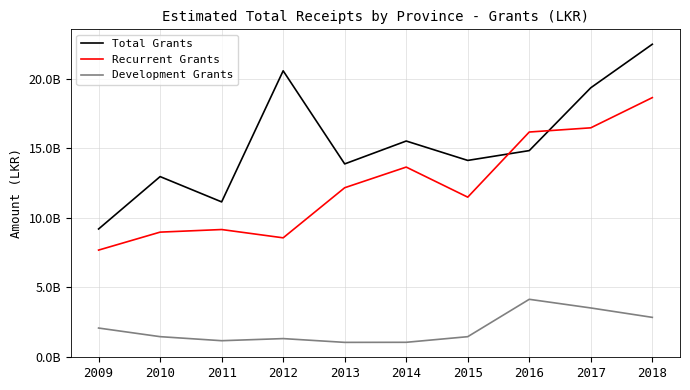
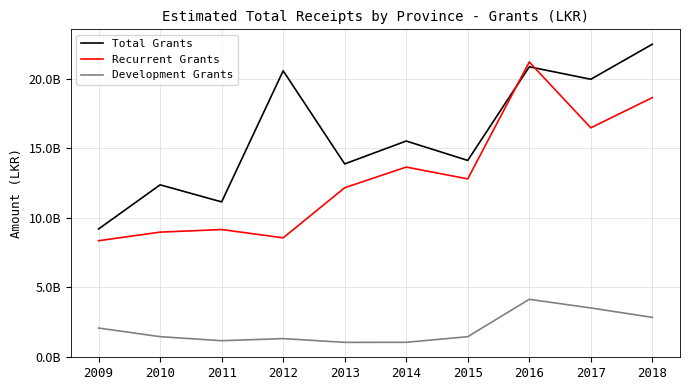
Recurrent Grants, 2009: 7700000000 -> 8300000000
Total Grants, 2010: 13000000000 -> 12400000000
Recurrent Grants, 2015: 11500000000 -> 12800000000
Total Grants, 2016: 14800000000 -> 20900000000
Recurrent Grants, 2016: 16200000000 -> 21200000000
Total Grants, 2017: 19400000000 -> 20000000000
